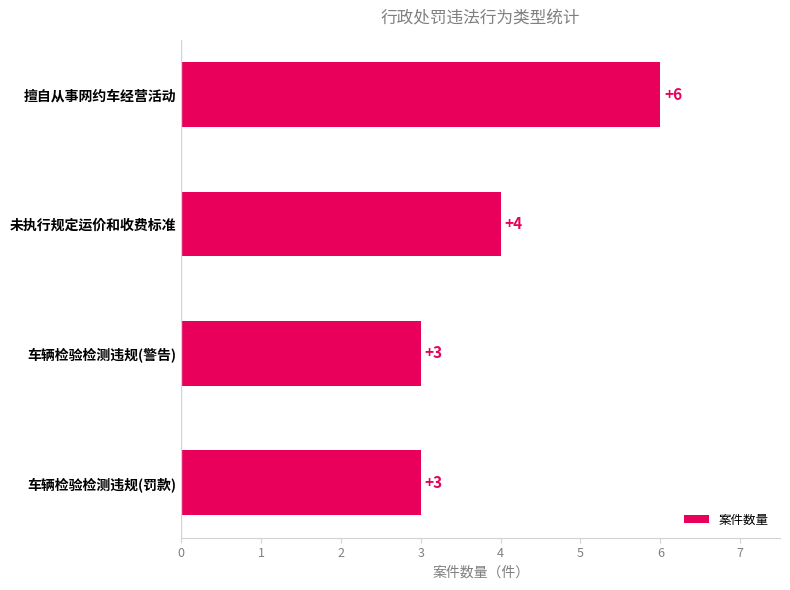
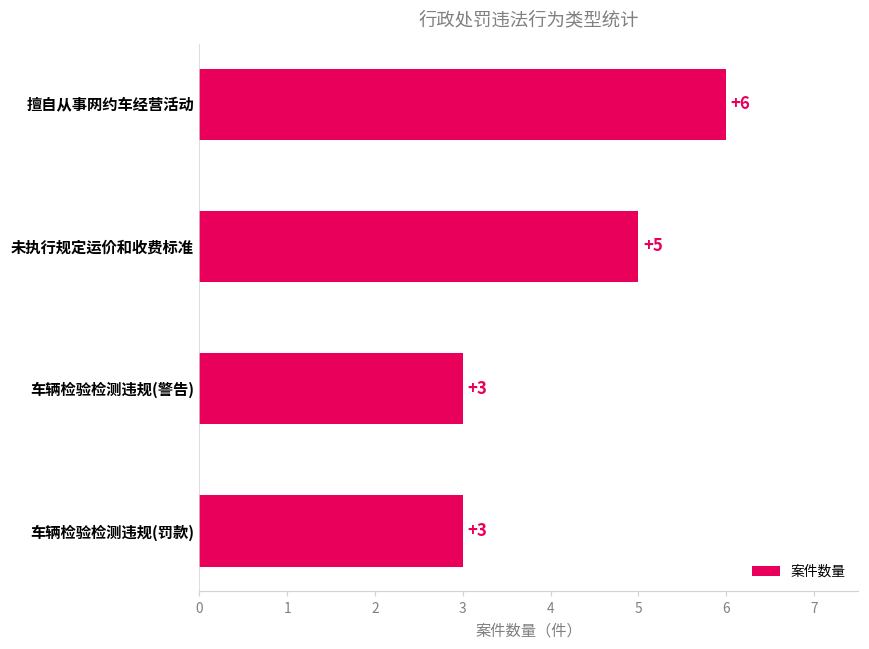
未执行规定运价和收费标准: +4 -> +5
